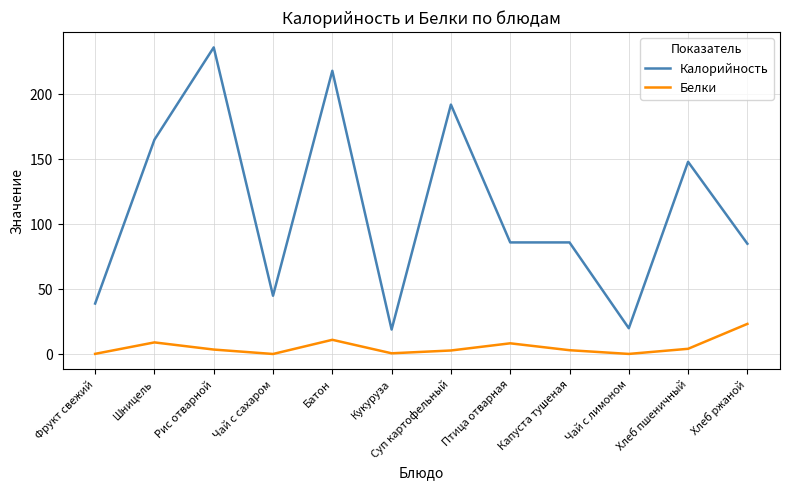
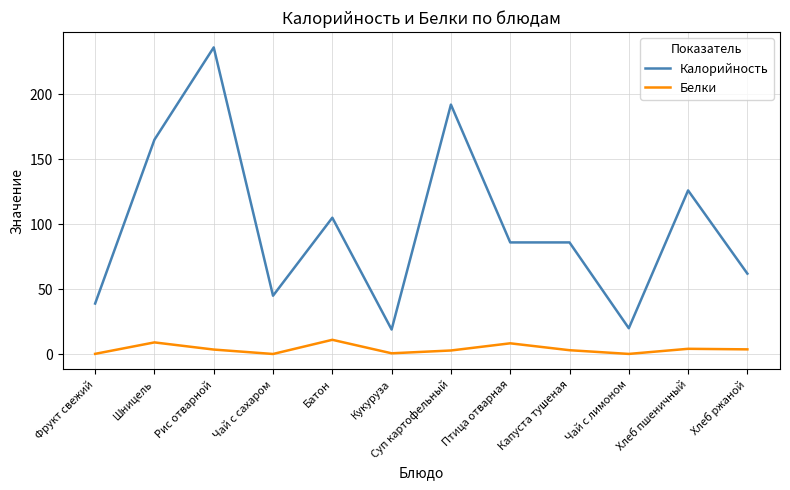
Калорийность, Батон: 218 -> 105
Калорийность, Хлеб пшеничный: 148 -> 126
Калорийность, Хлеб ржаной: 85 -> 62
Белки, Хлеб ржаной: 23 -> 4
